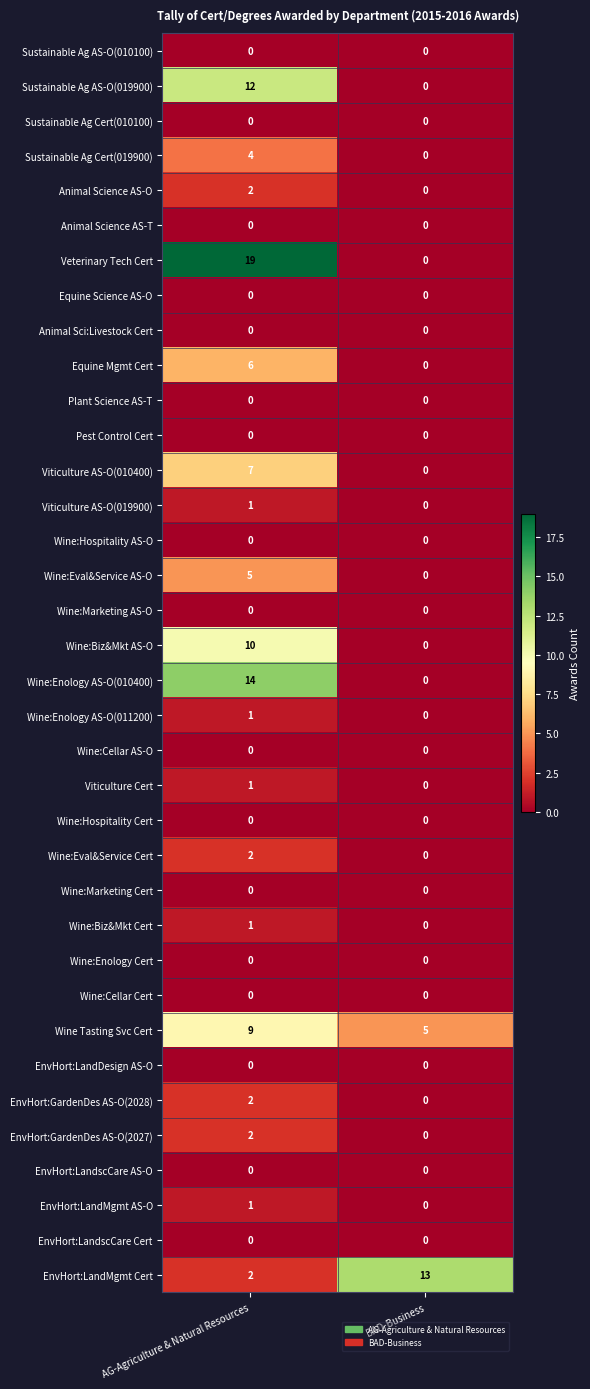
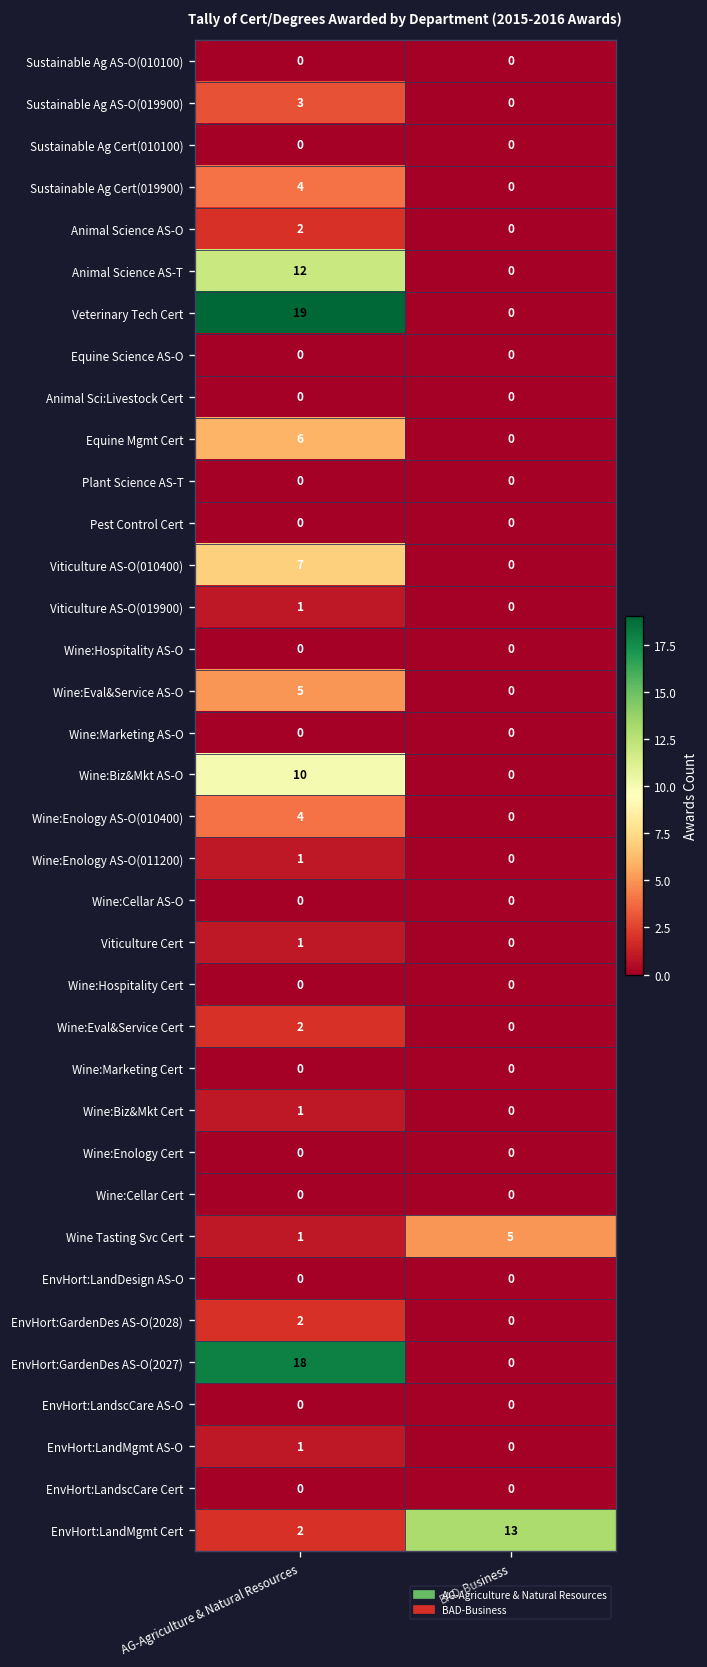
Sustainable Ag AS-O(019900), AG-Agriculture & Natural Resources: 12 -> 3
Animal Science AS-T, AG-Agriculture & Natural Resources: 0 -> 12
Wine:Enology AS-O(010400), AG-Agriculture & Natural Resources: 14 -> 4
Wine Tasting Svc Cert, AG-Agriculture & Natural Resources: 9 -> 1
EnvHort:GardenDes AS-O(2027), AG-Agriculture & Natural Resources: 2 -> 18
